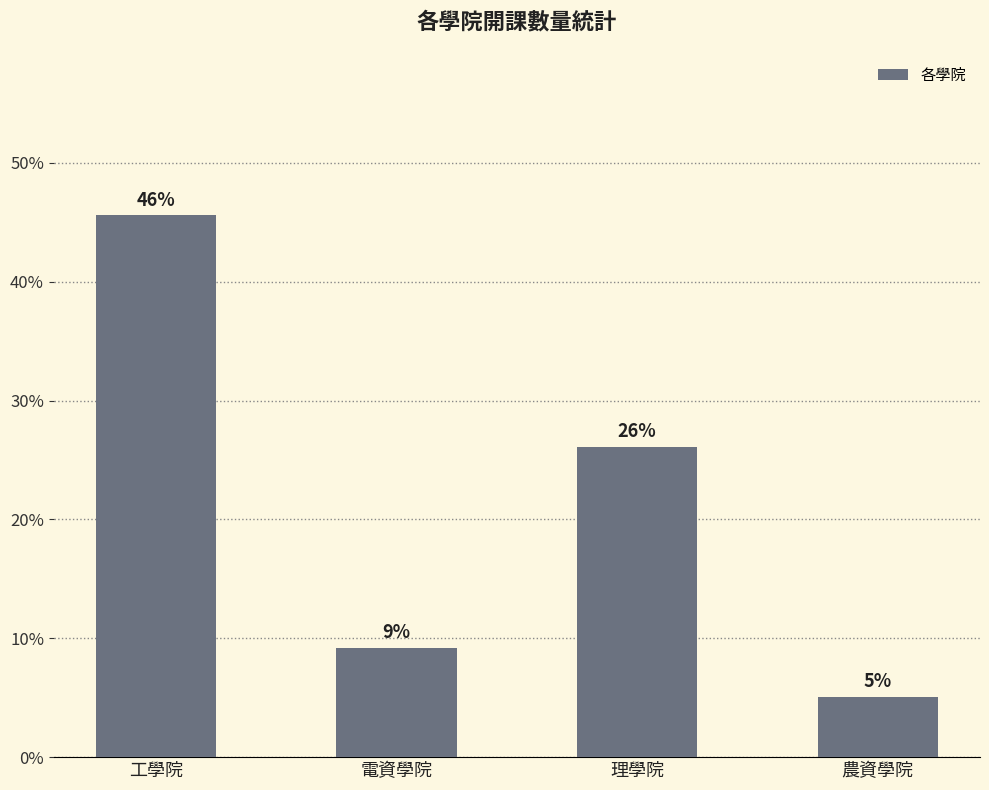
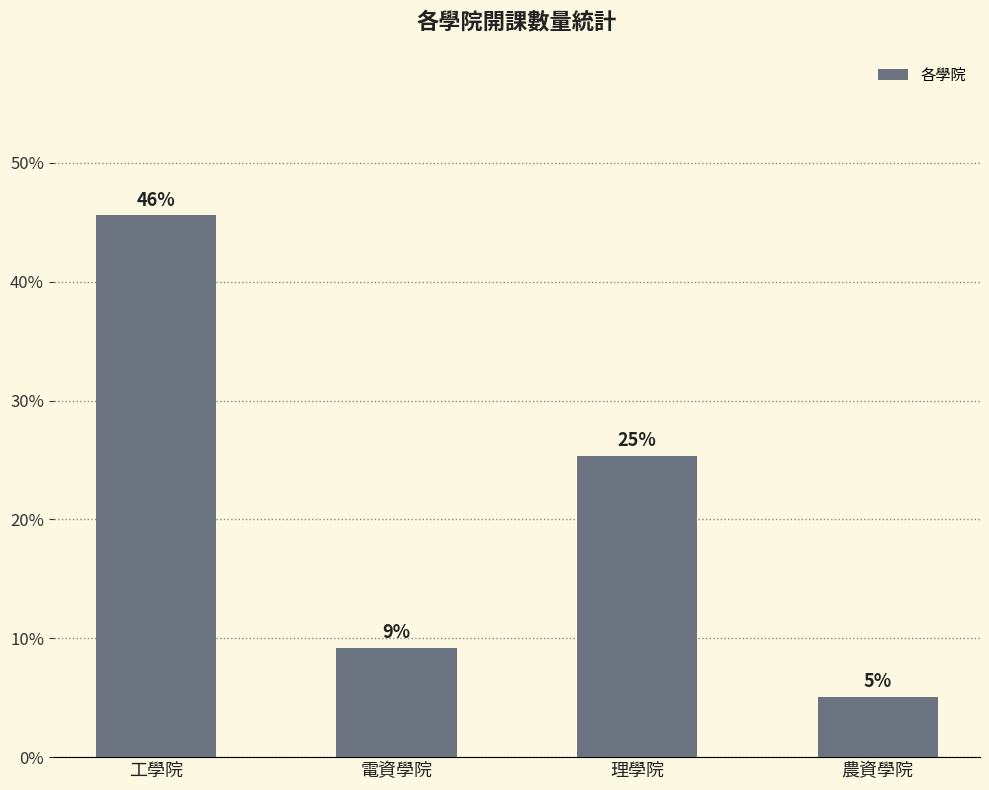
理學院: 26% -> 25%
